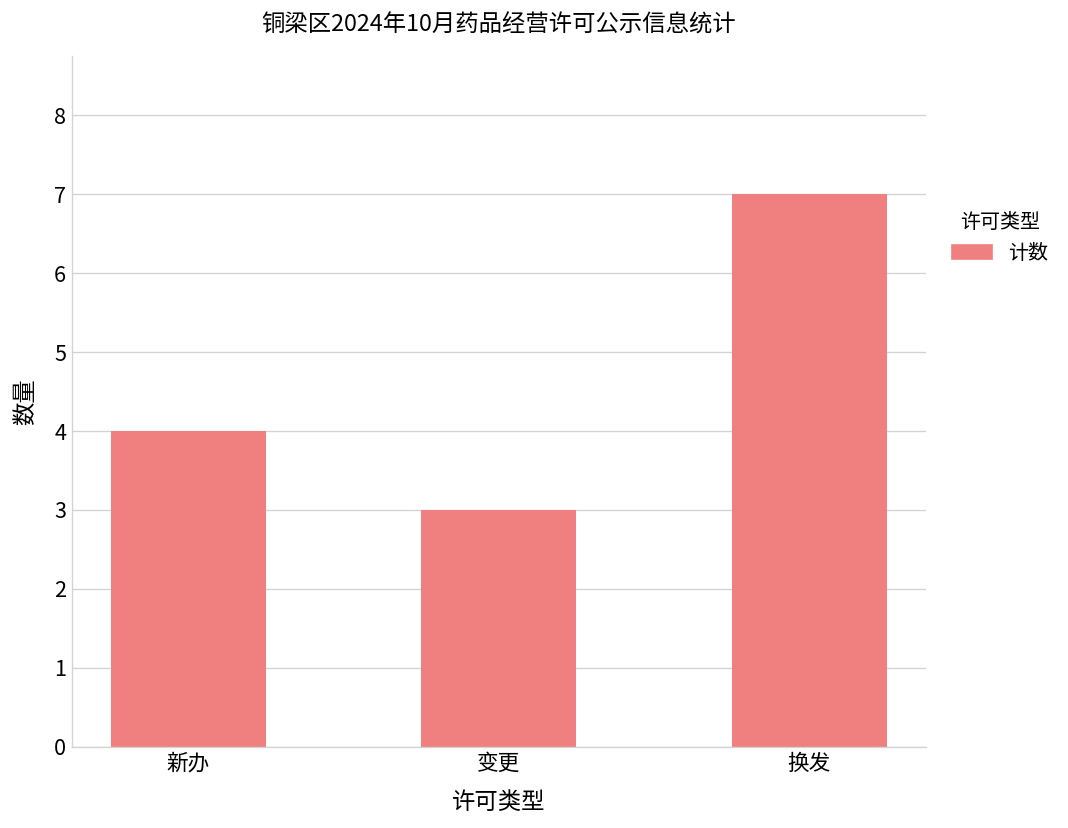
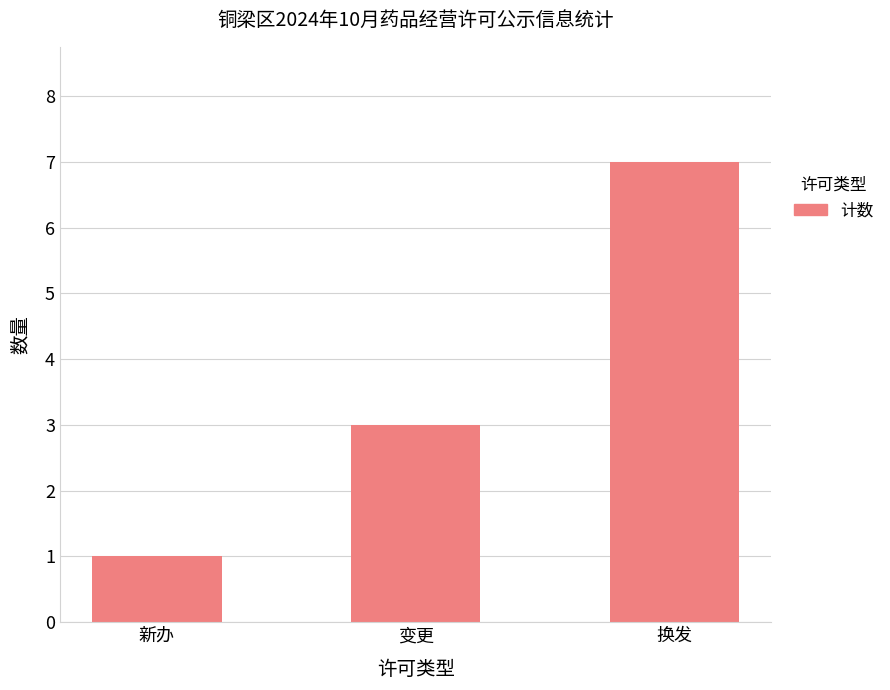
新办: 4 -> 1
